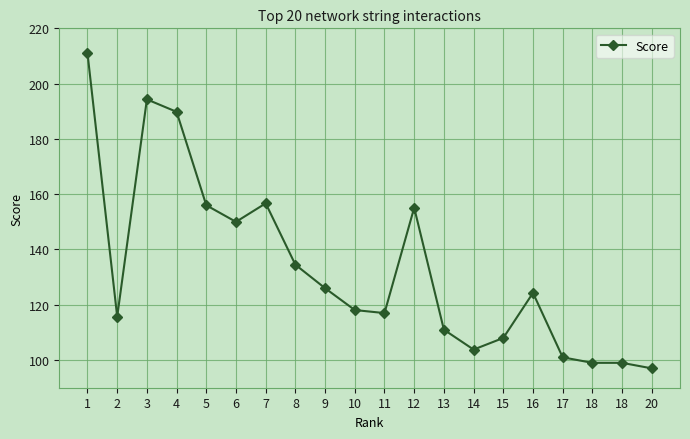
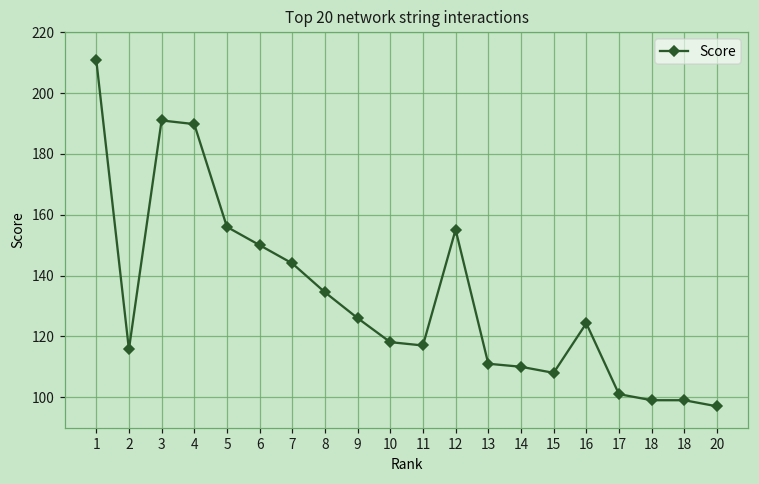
3: 194 -> 191
7: 157 -> 144
14: 104 -> 110
